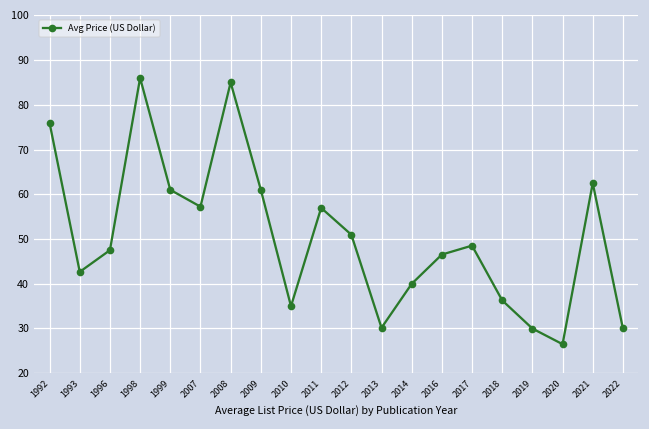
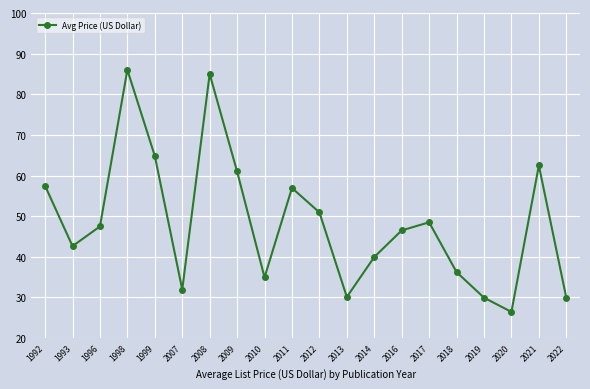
1992: 76 -> 57
1999: 61 -> 65
2007: 57 -> 32
